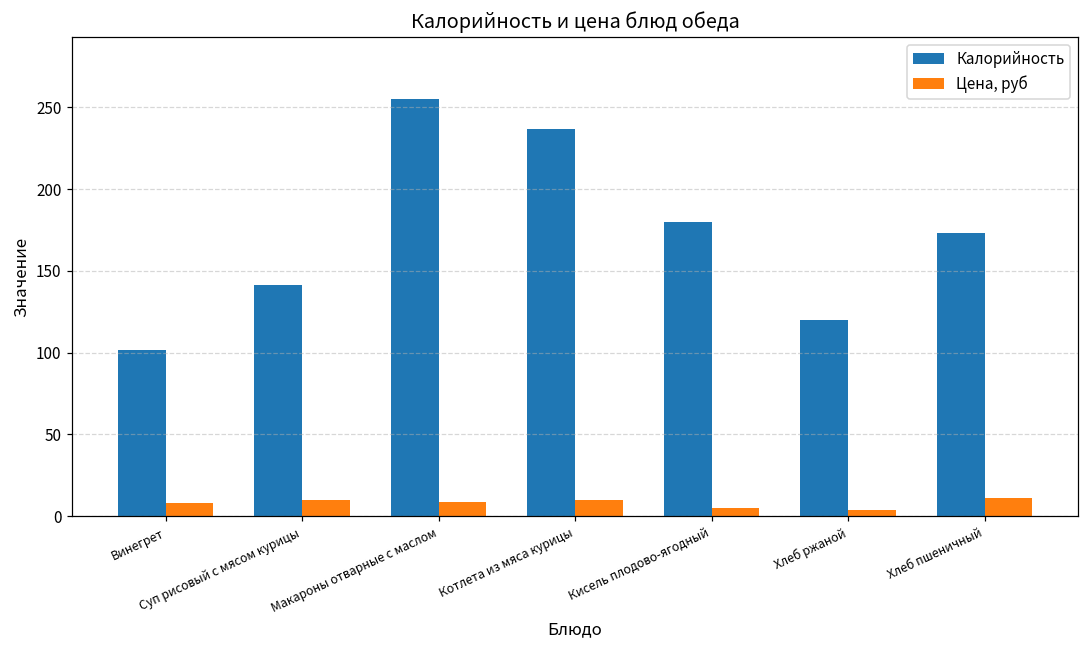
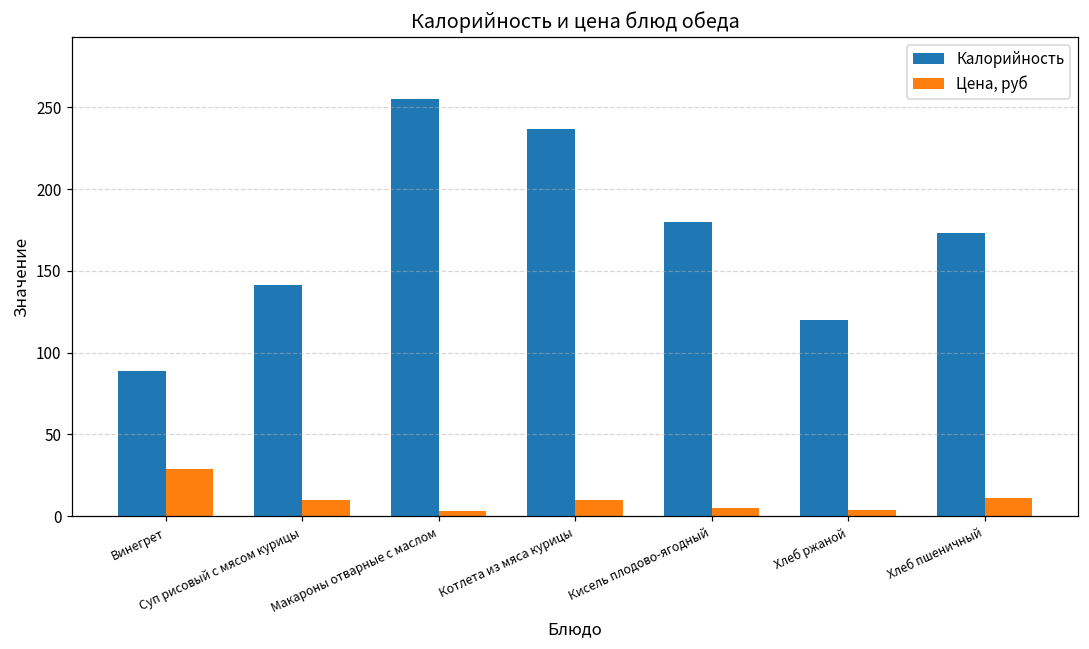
Калорийность, Винегрет: 102 -> 89
Цена, руб, Винегрет: 8 -> 29
Цена, руб, Макароны отварные с маслом: 9 -> 3
